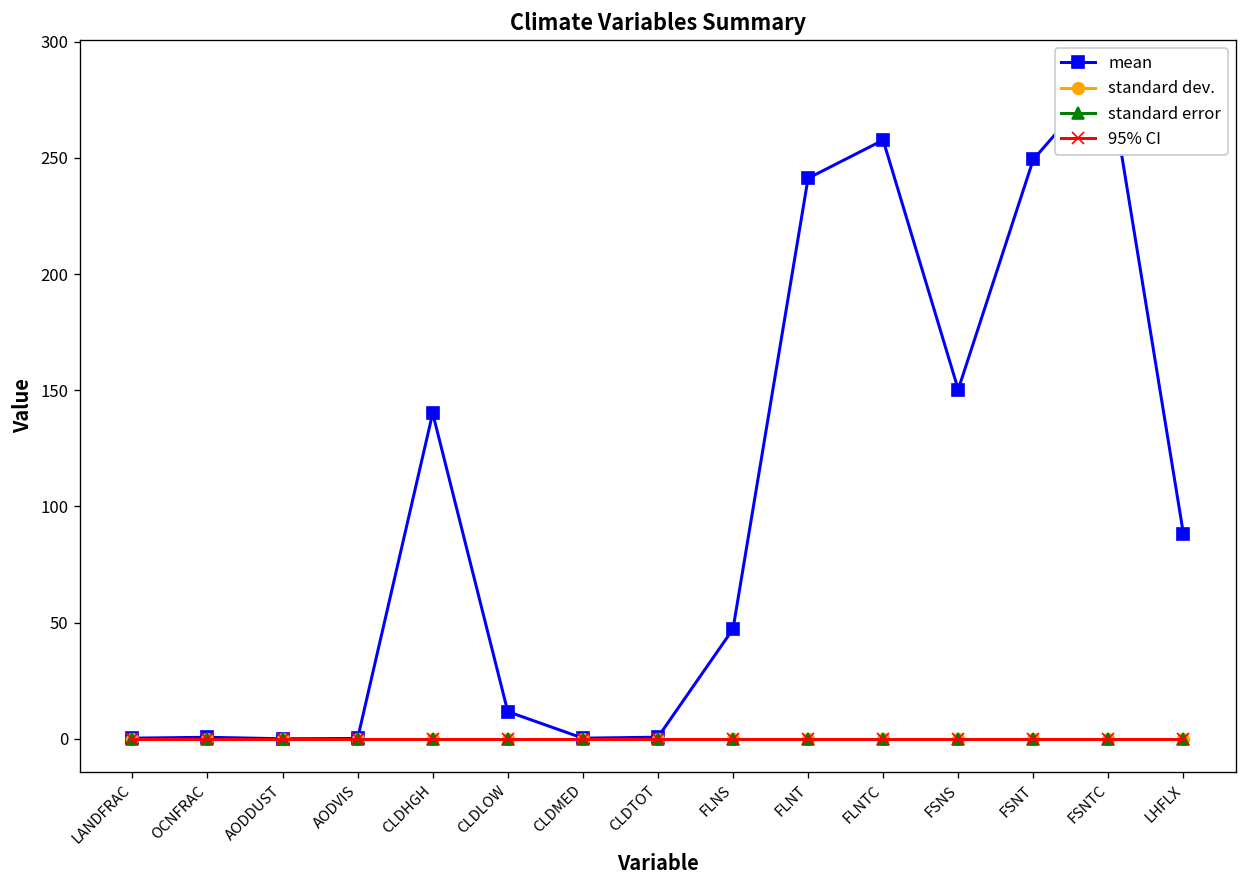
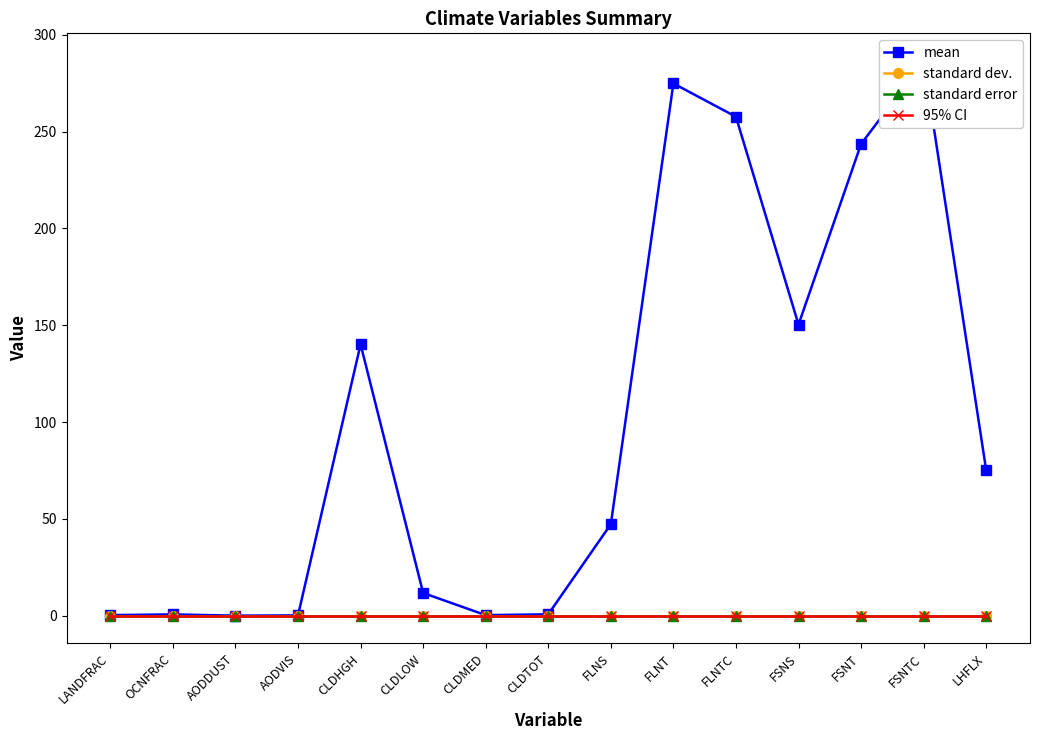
mean, FLNT: 241 -> 275
mean, FSNT: 249 -> 244
mean, LHFLX: 88 -> 75
